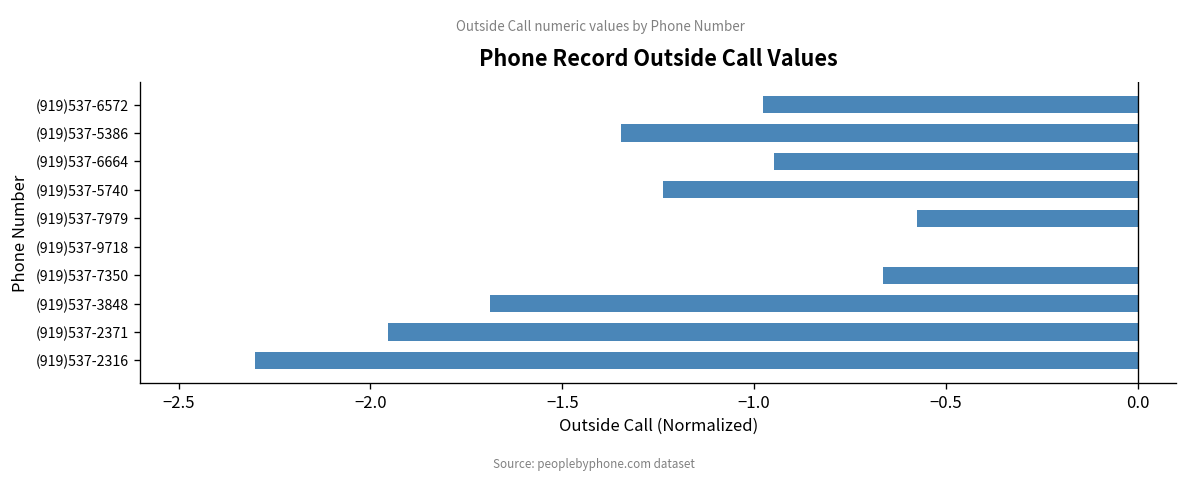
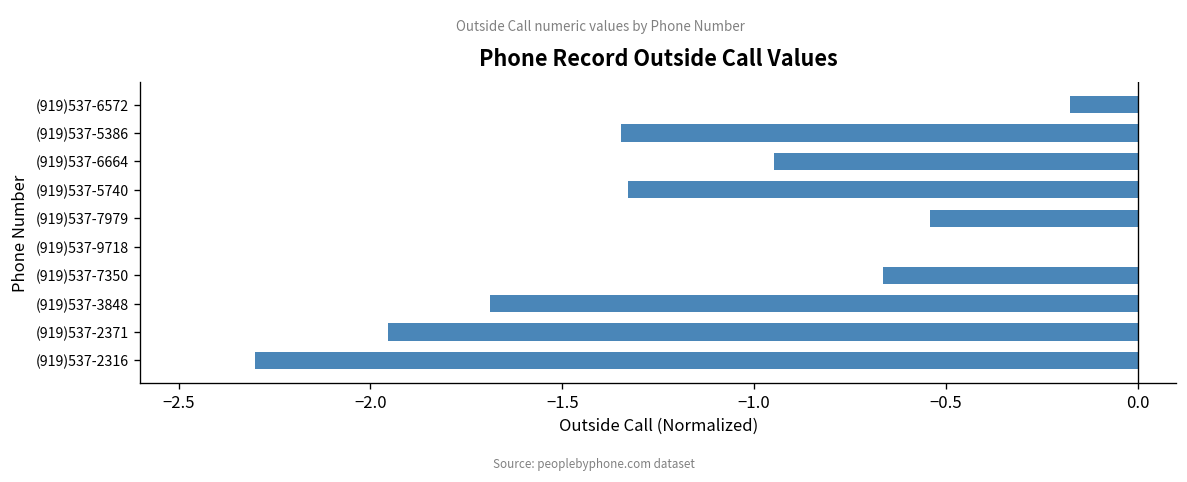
(919)537-6572: -0.98 -> -0.18
(919)537-5740: -1.24 -> -1.33
(919)537-7979: -0.58 -> -0.54
